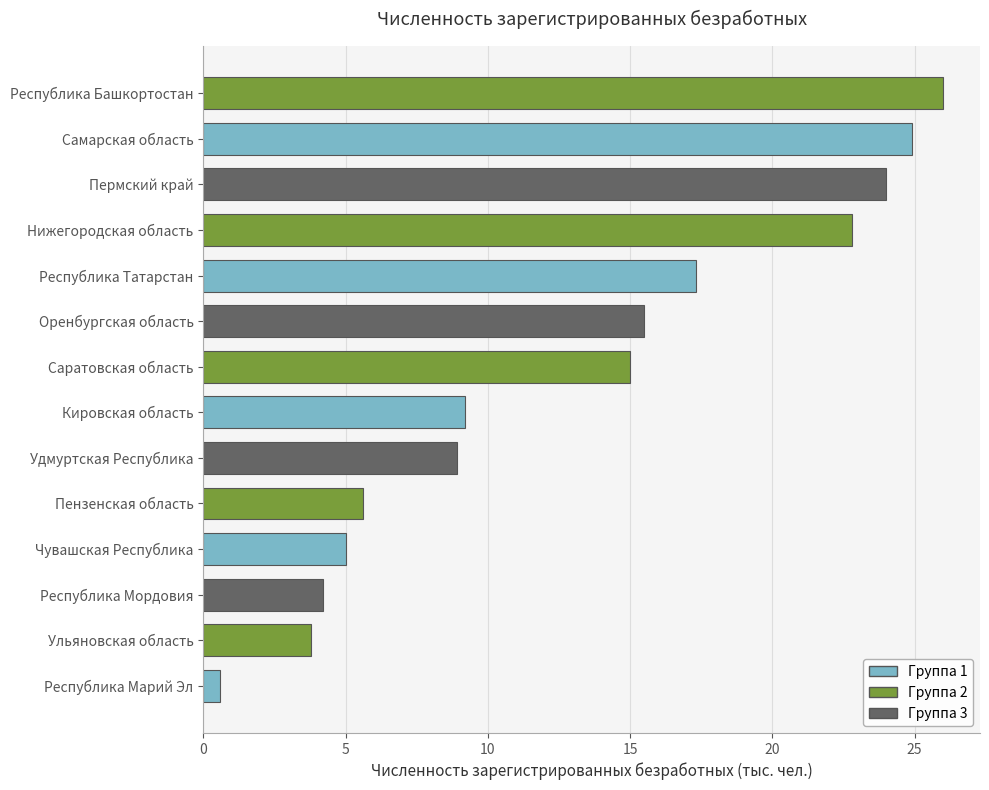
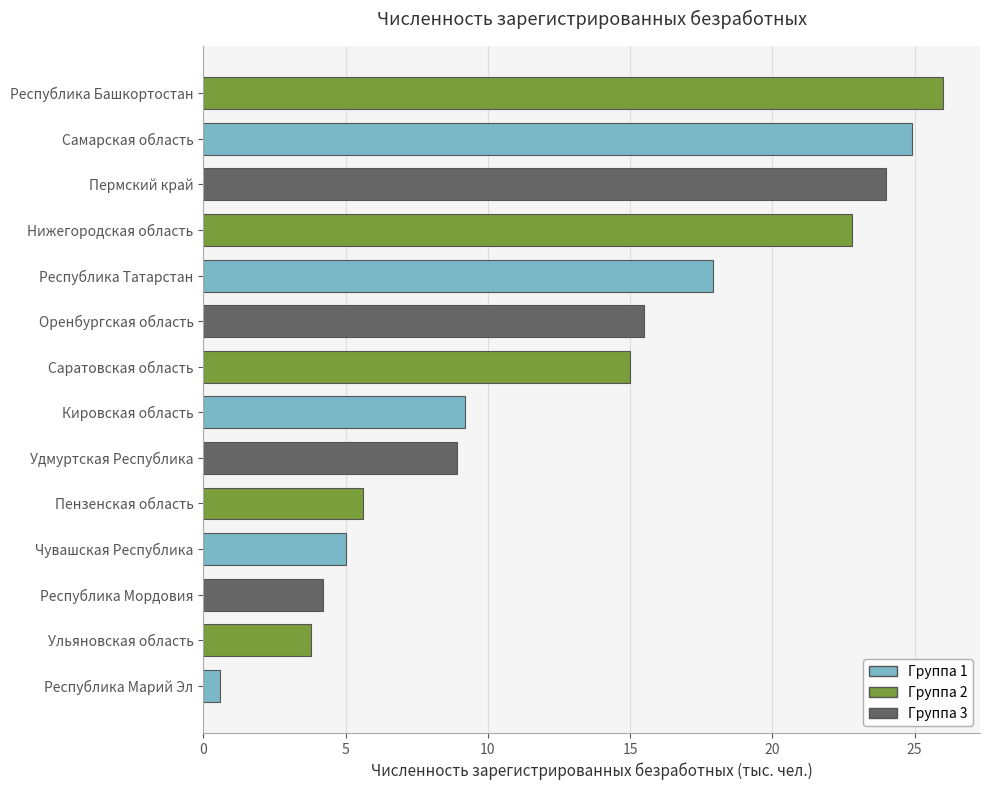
Республика Татарстан: 17.3 -> 17.9
